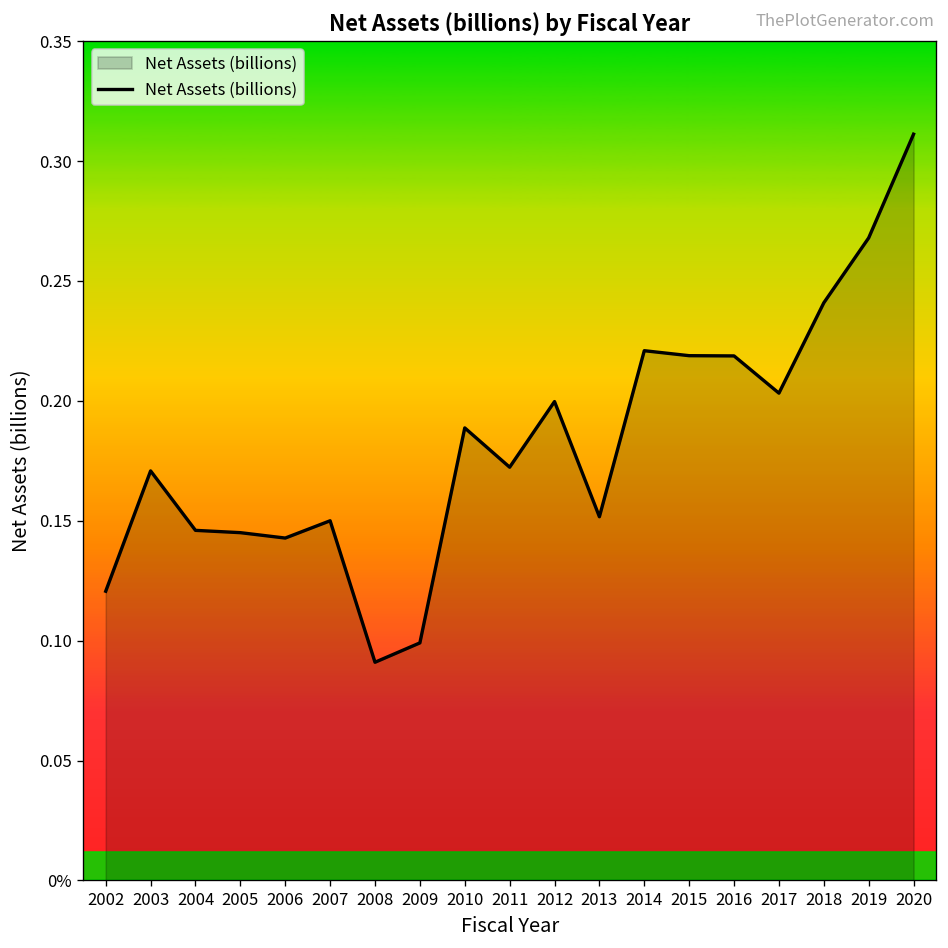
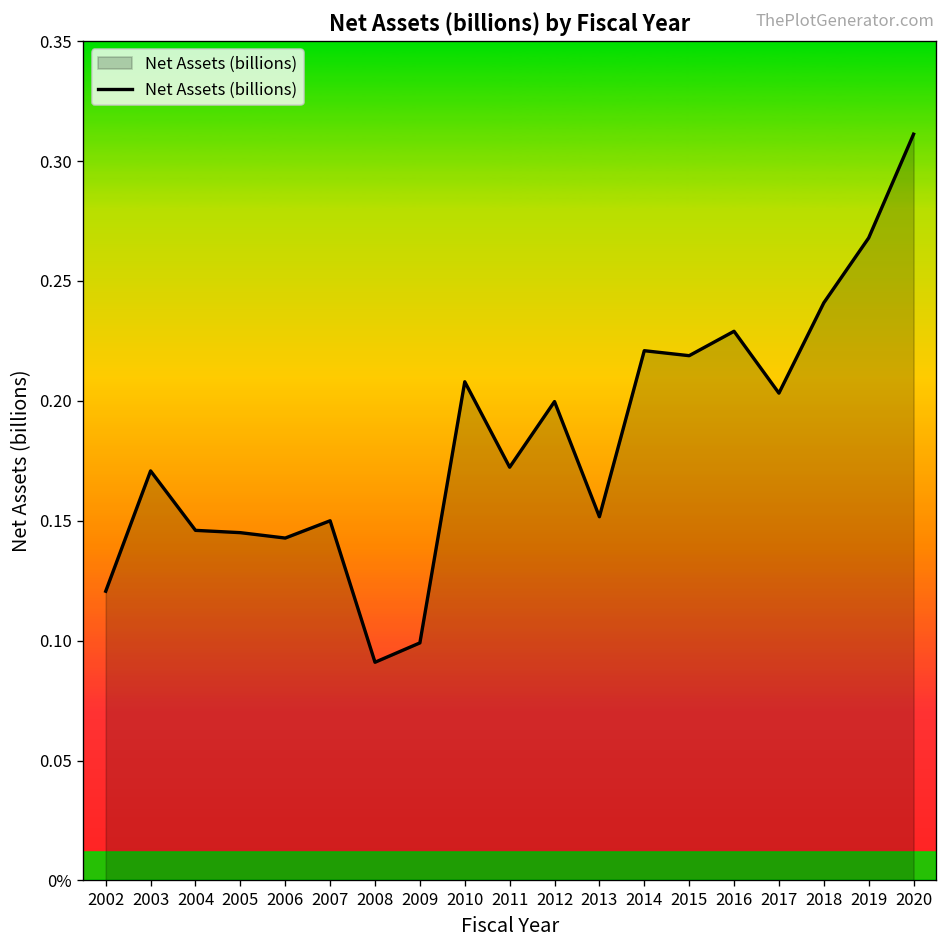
2010: 0.189 -> 0.208
2016: 0.219 -> 0.229
